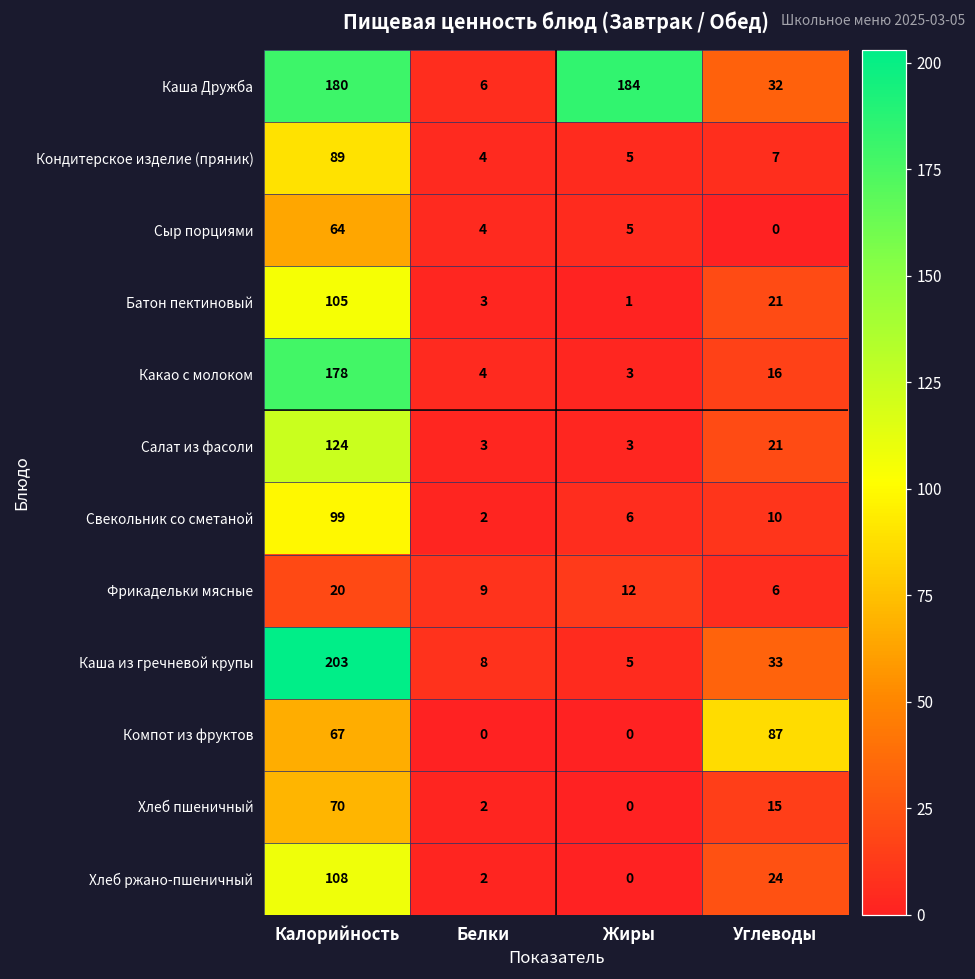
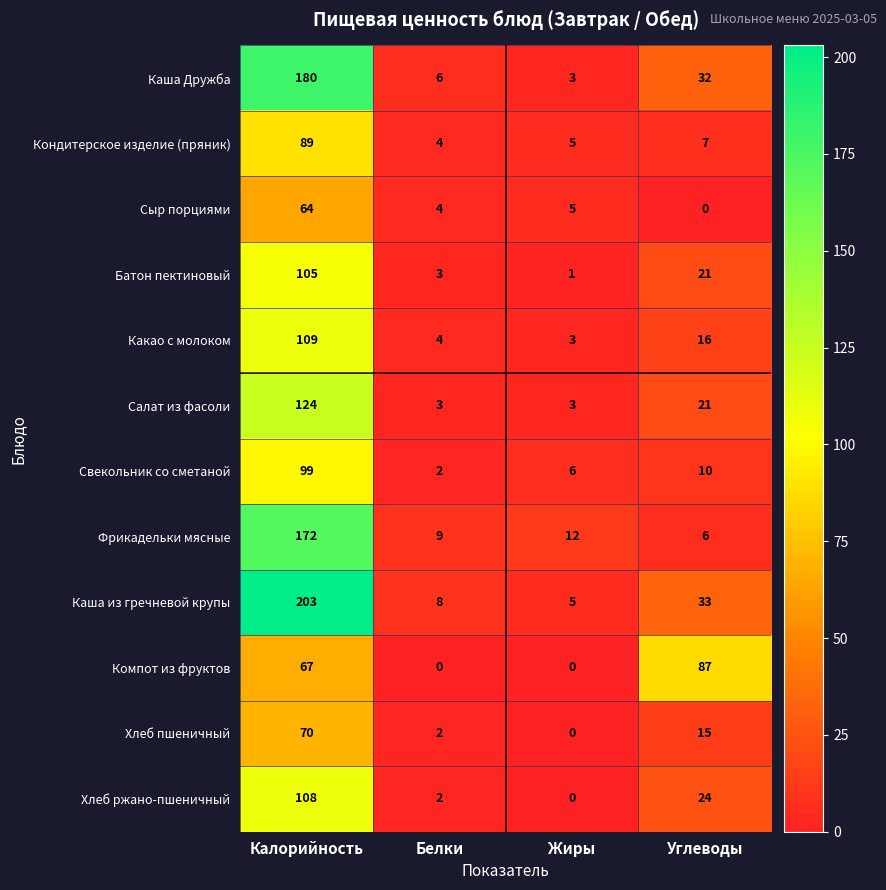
Каша Дружба, Жиры: 184 -> 3
Какао с молоком, Калорийность: 178 -> 109
Фрикадельки мясные, Калорийность: 20 -> 172
